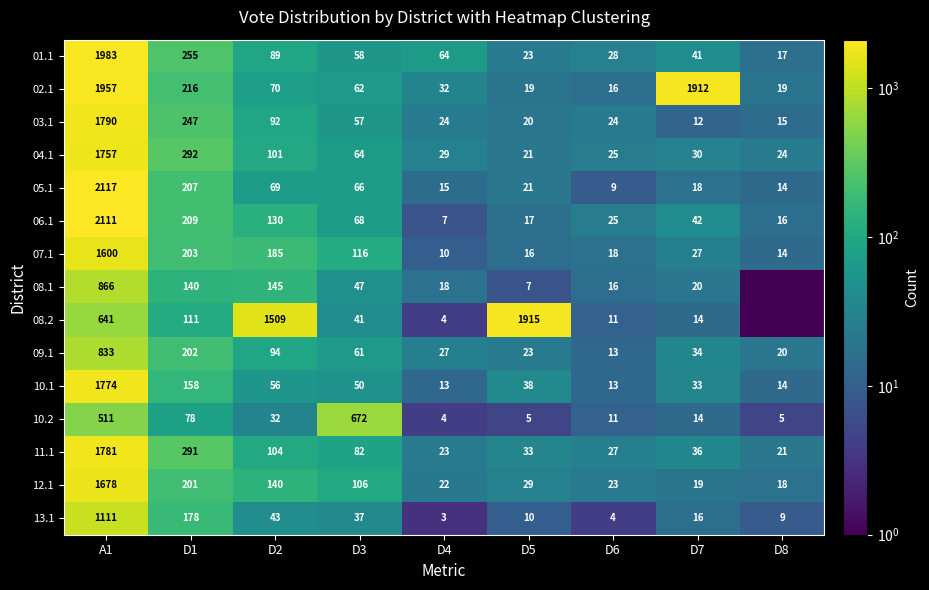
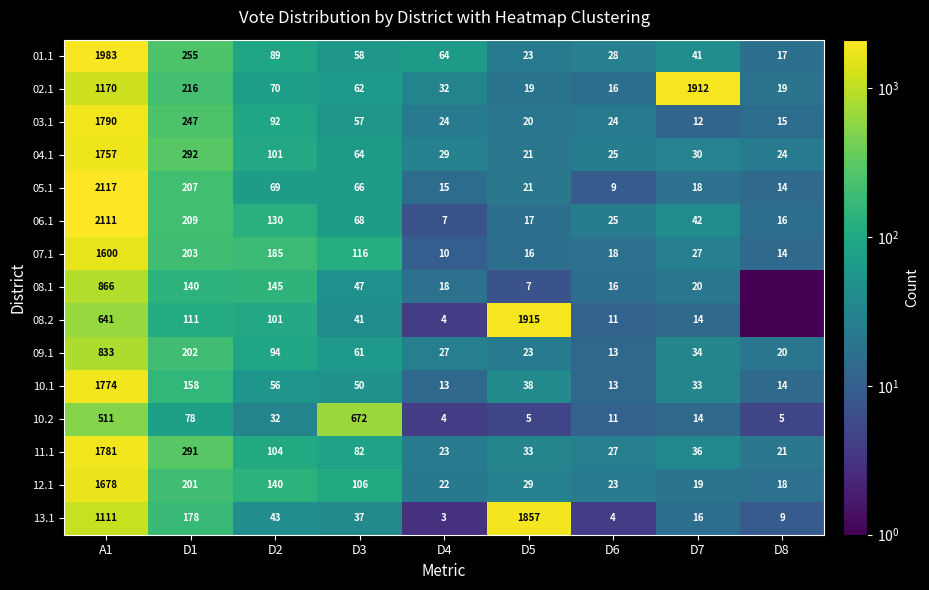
02.1, A1: 1957 -> 1170
08.2, D2: 1509 -> 101
13.1, D5: 10 -> 1857
